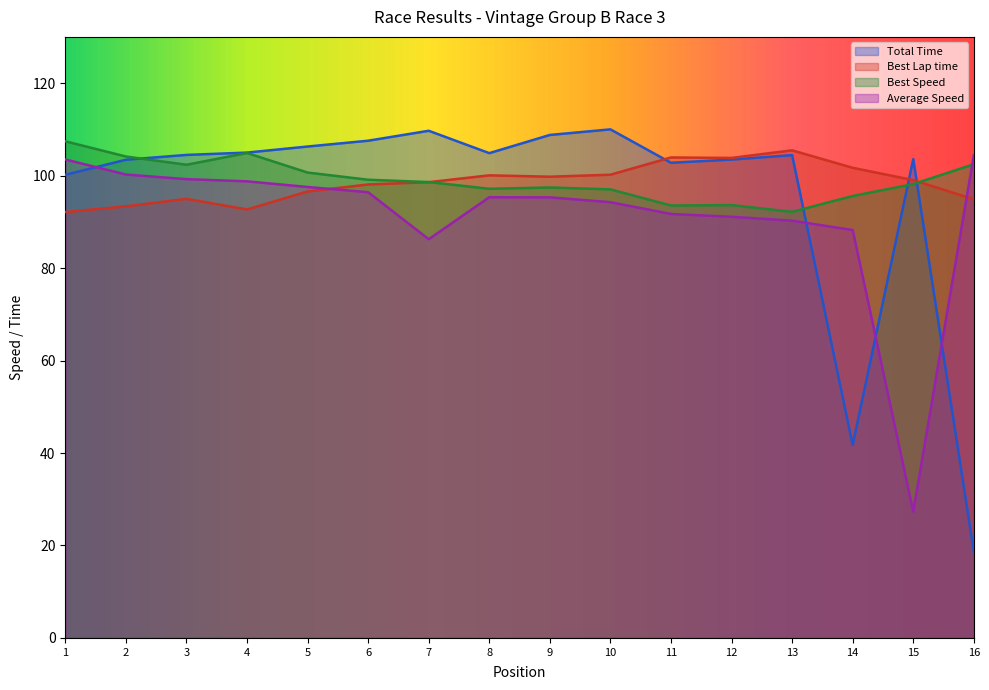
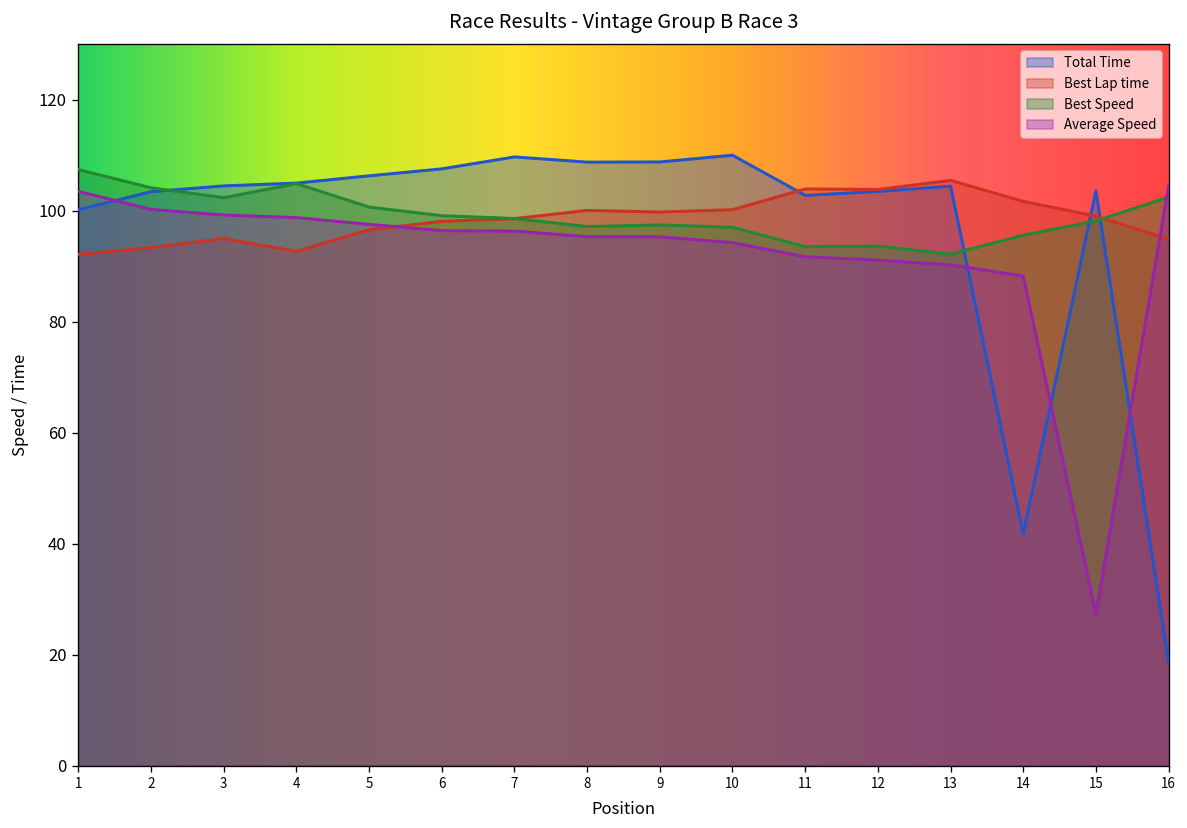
Average Speed, 7: 86 -> 96
Total Time, 8: 105 -> 109
